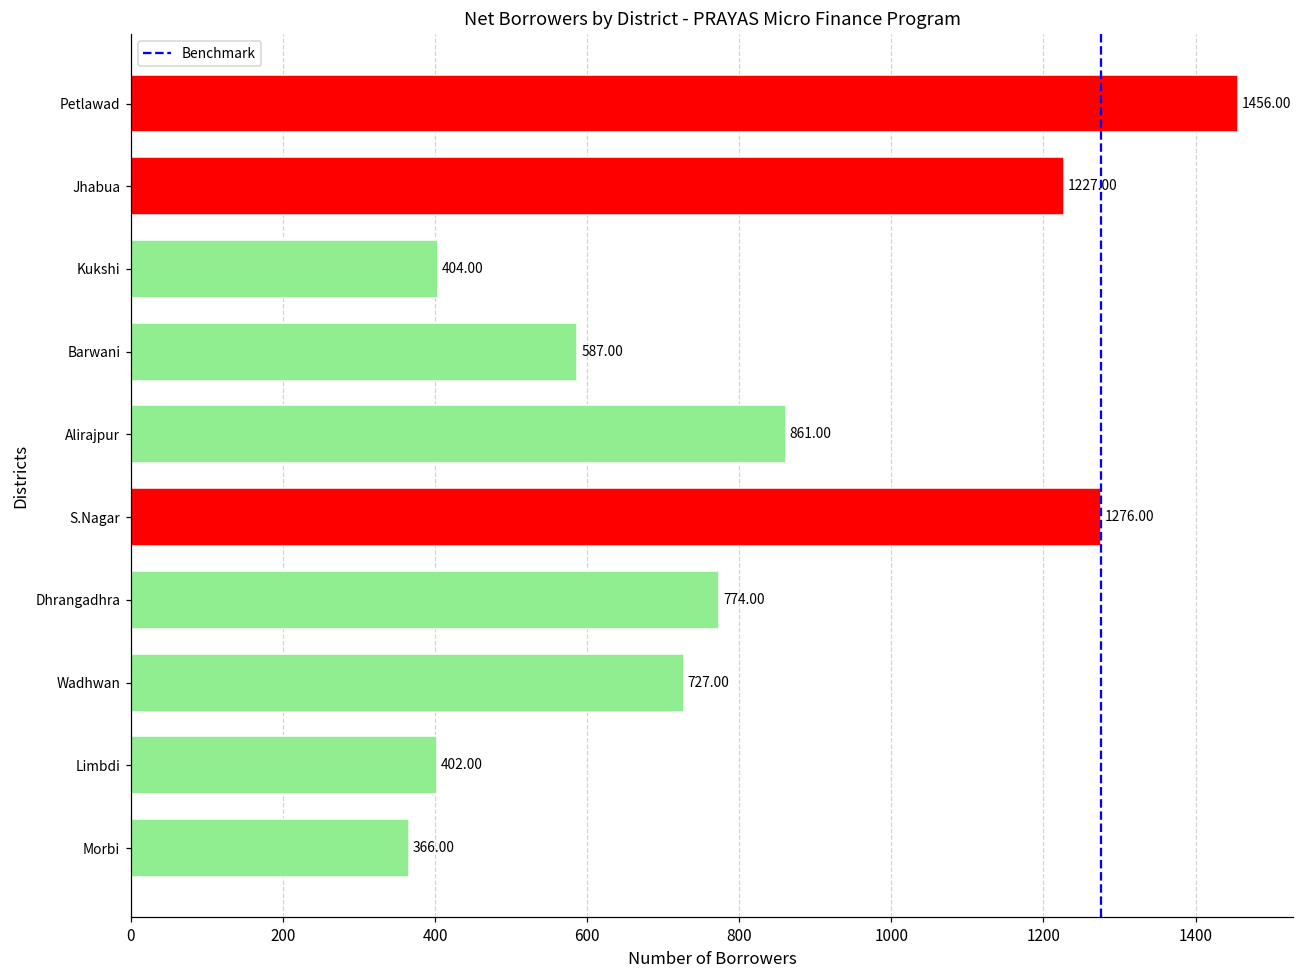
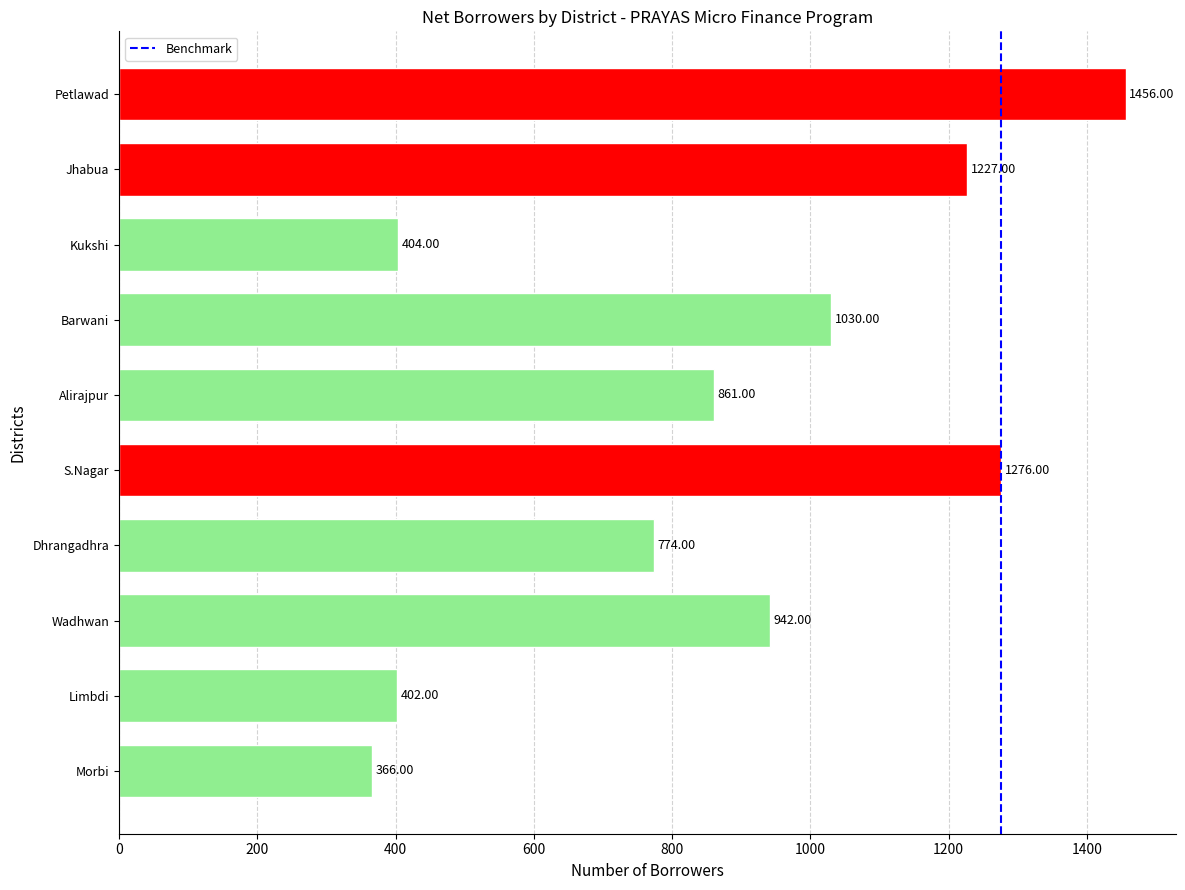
Barwani: 587.00 -> 1030.00
Wadhwan: 727.00 -> 942.00
